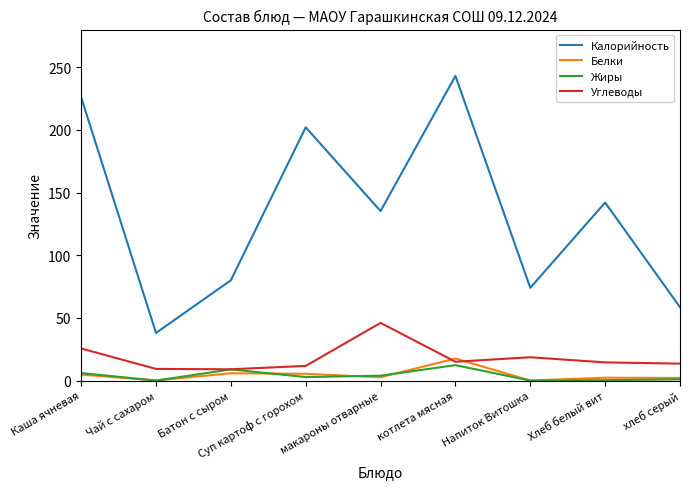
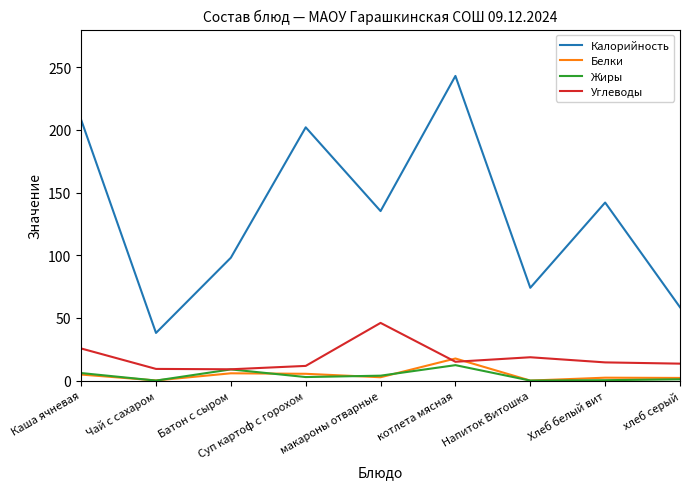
Калорийность, Каша ячневая: 226 -> 208
Калорийность, Батон с сыром: 80 -> 98
